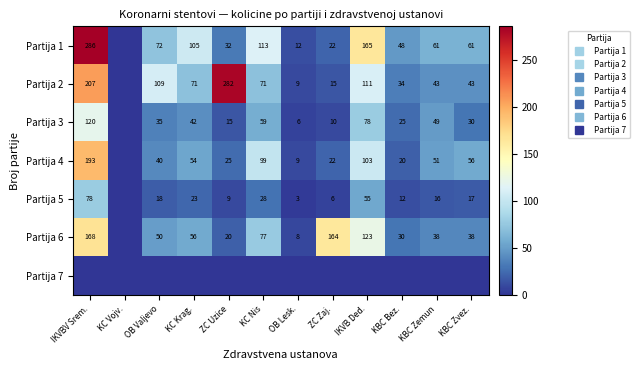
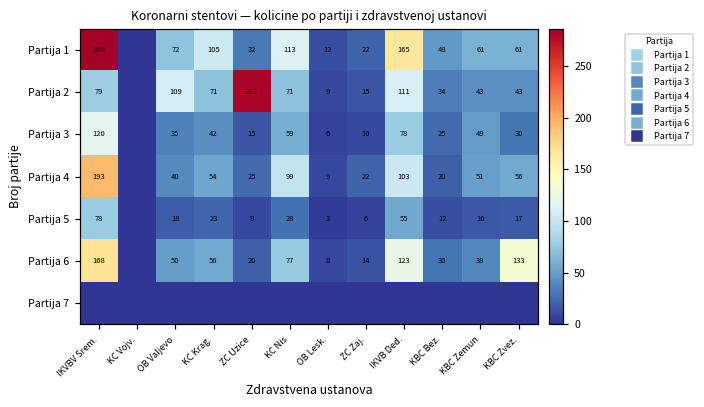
Partija 2, IKVBV Srem.: 207 -> 79
Partija 6, ZC Zaj.: 164 -> 14
Partija 6, KBC Zvez.: 38 -> 133
